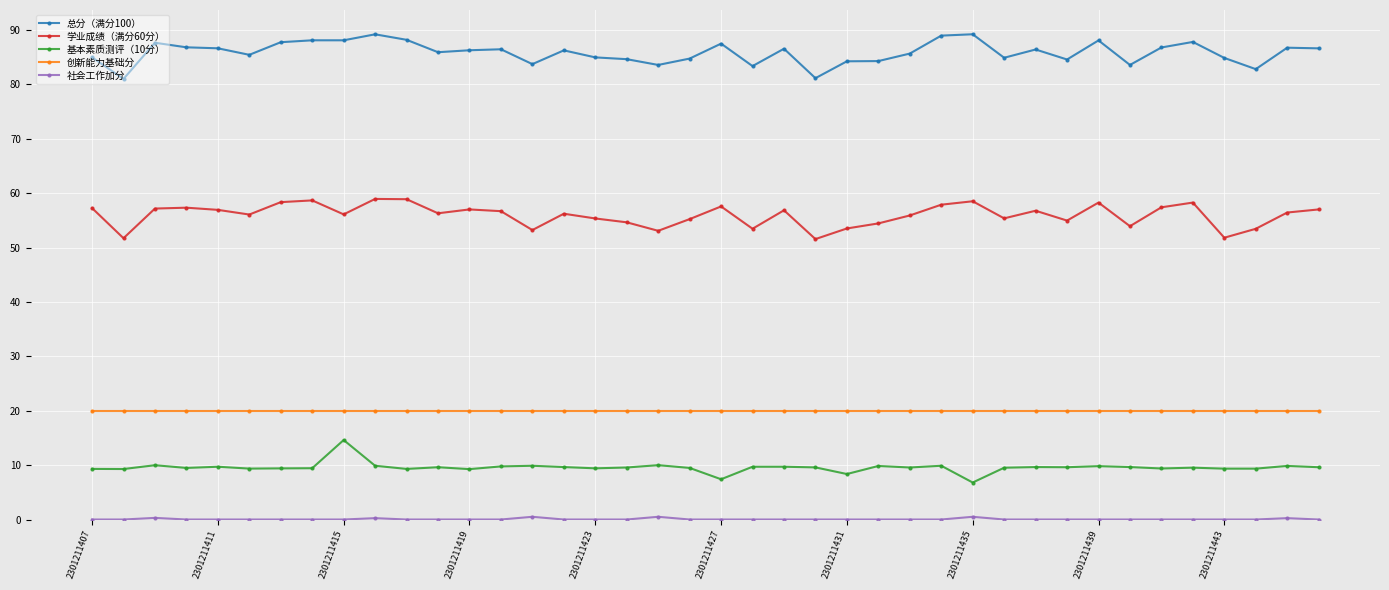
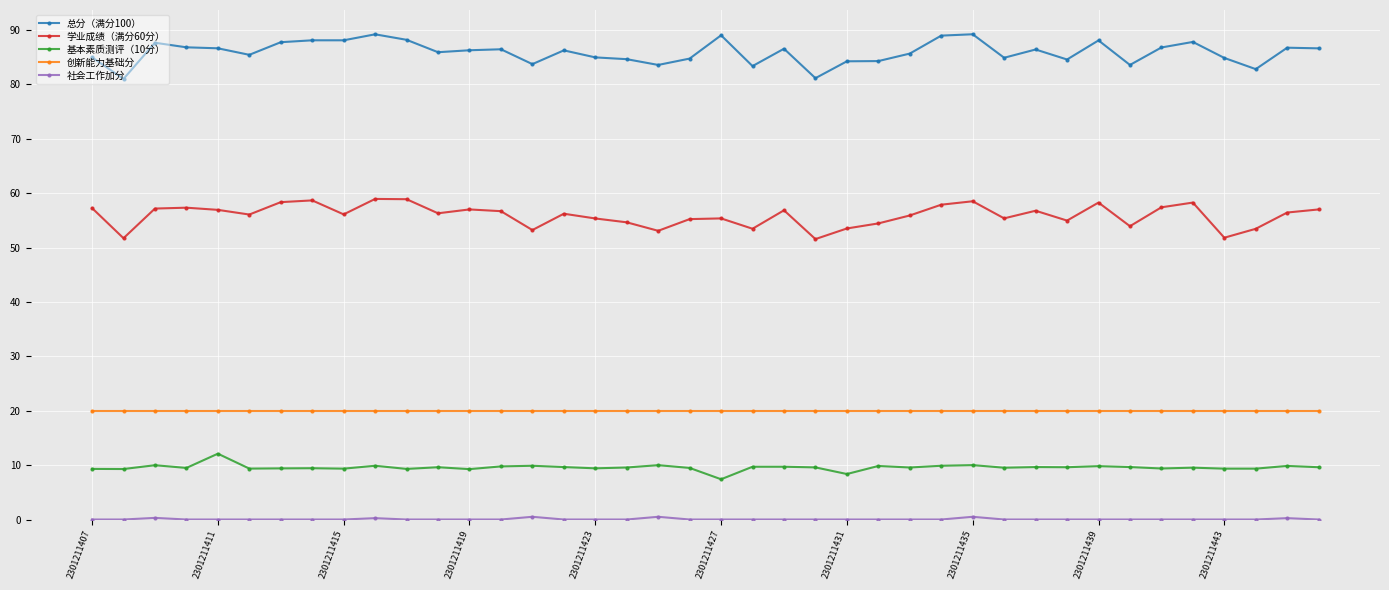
基本素质测评（10分）, 2301211411: 10 -> 12
基本素质测评（10分）, 2301211415: 15 -> 9
总分（满分100）, 2301211427: 87 -> 89
学业成绩（满分60分）, 2301211427: 58 -> 55
基本素质测评（10分）, 2301211435: 7 -> 10
